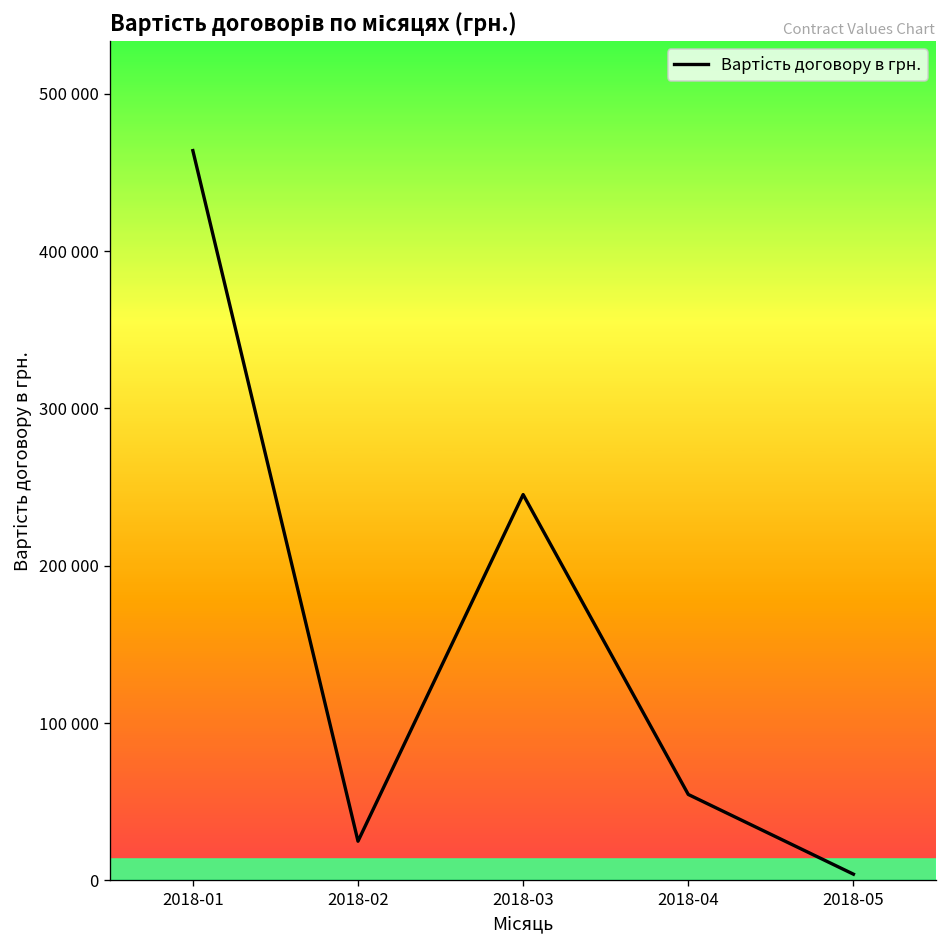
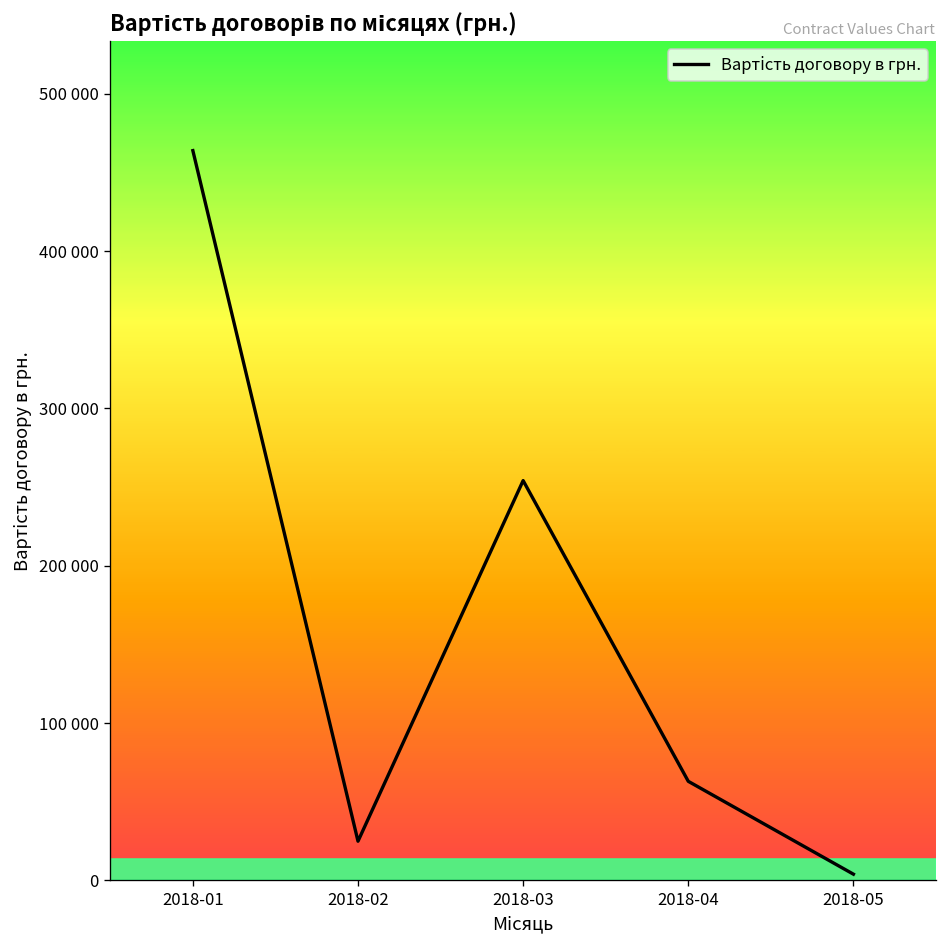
2018-03: 245000 -> 254000
2018-04: 55000 -> 63000
